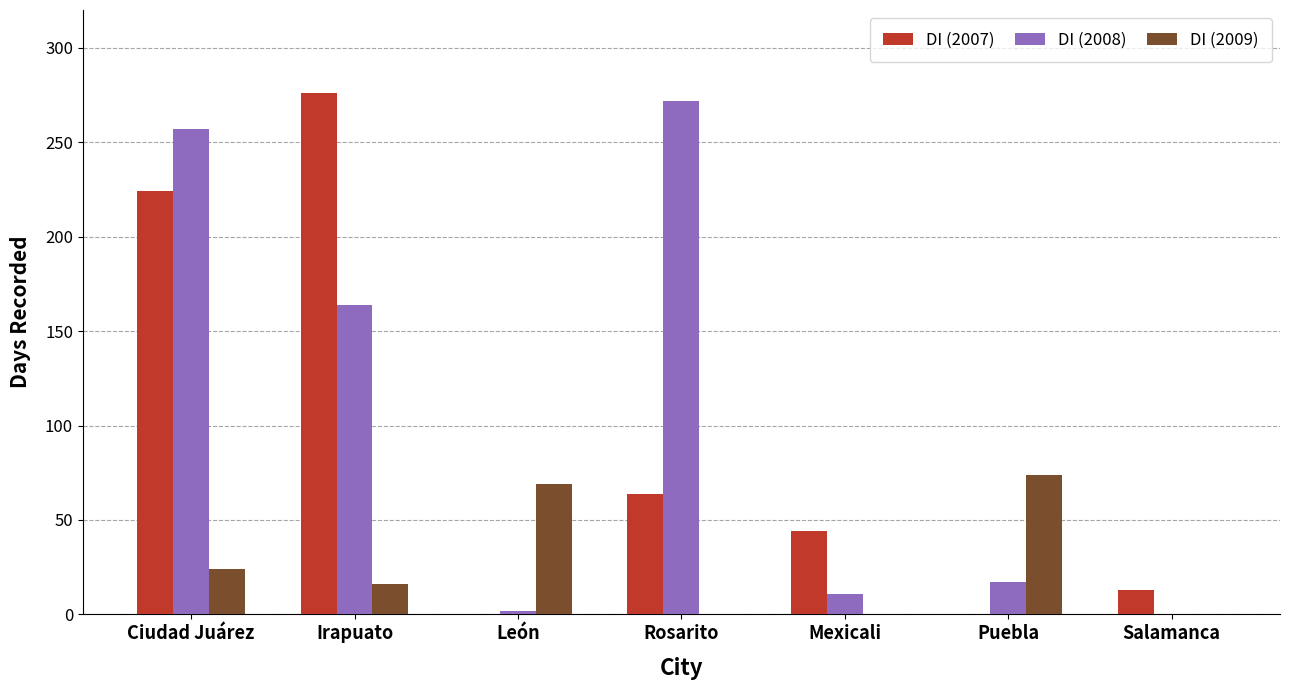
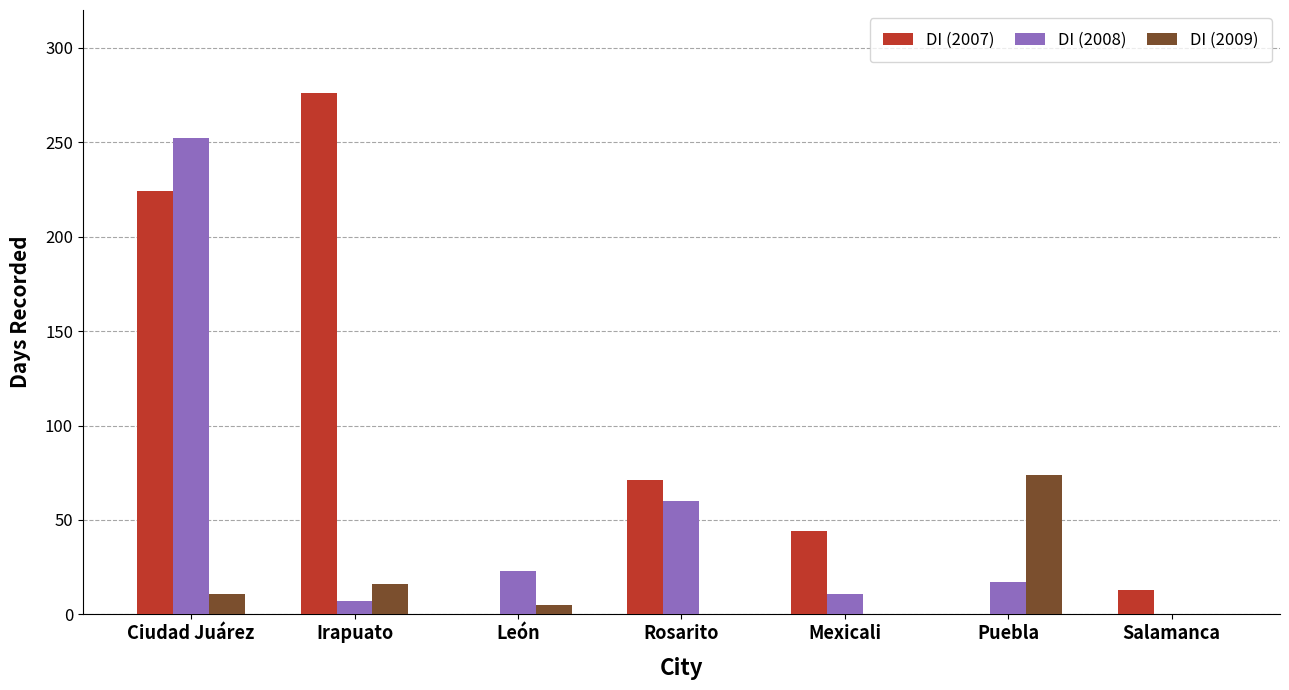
DI (2008), Ciudad Juárez: 257 -> 252
DI (2009), Ciudad Juárez: 24 -> 11
DI (2008), Irapuato: 164 -> 7
DI (2008), León: 2 -> 23
DI (2009), León: 69 -> 5
DI (2007), Rosarito: 64 -> 71
DI (2008), Rosarito: 272 -> 60
